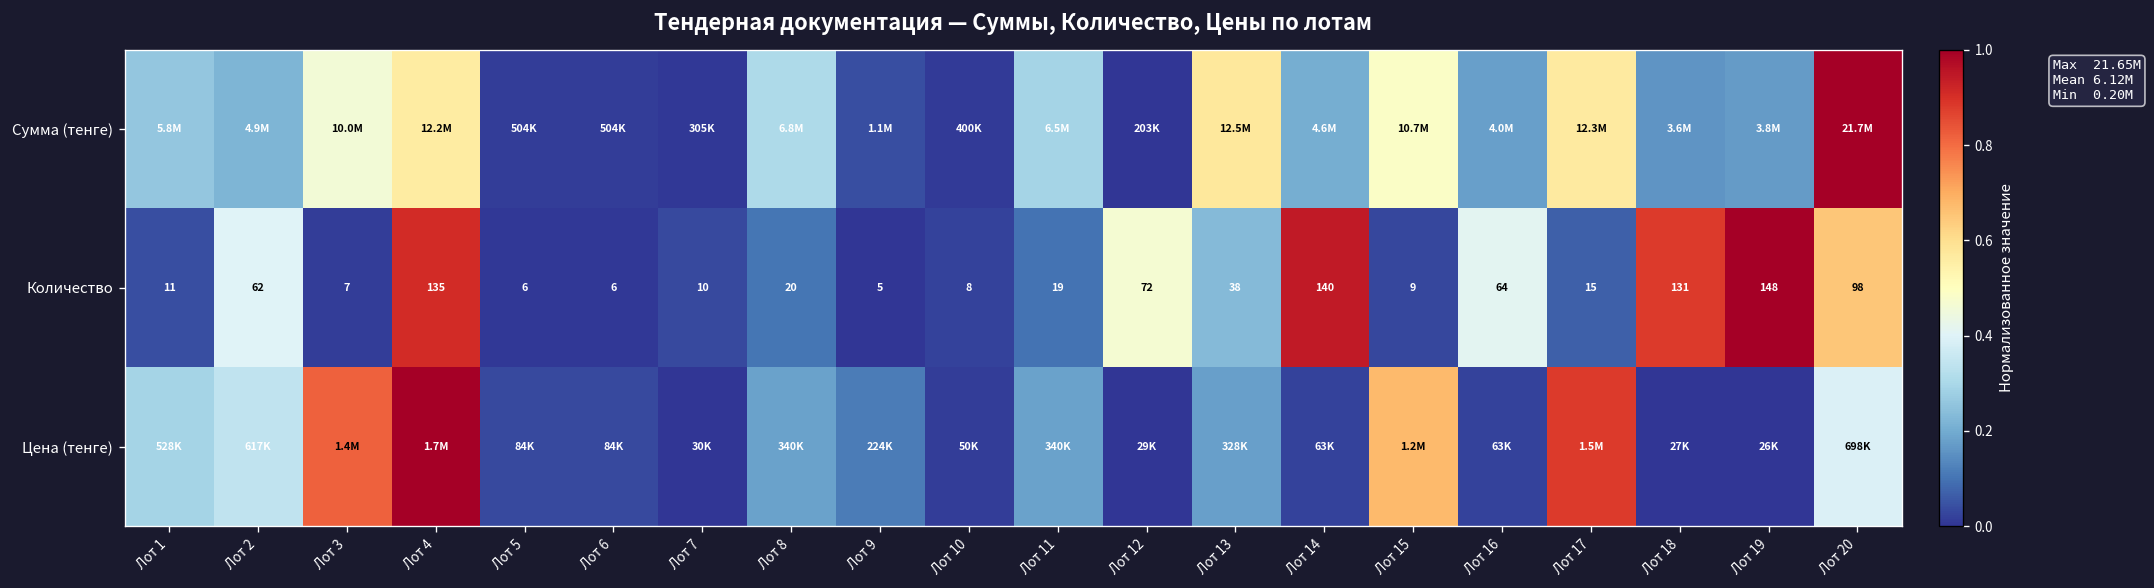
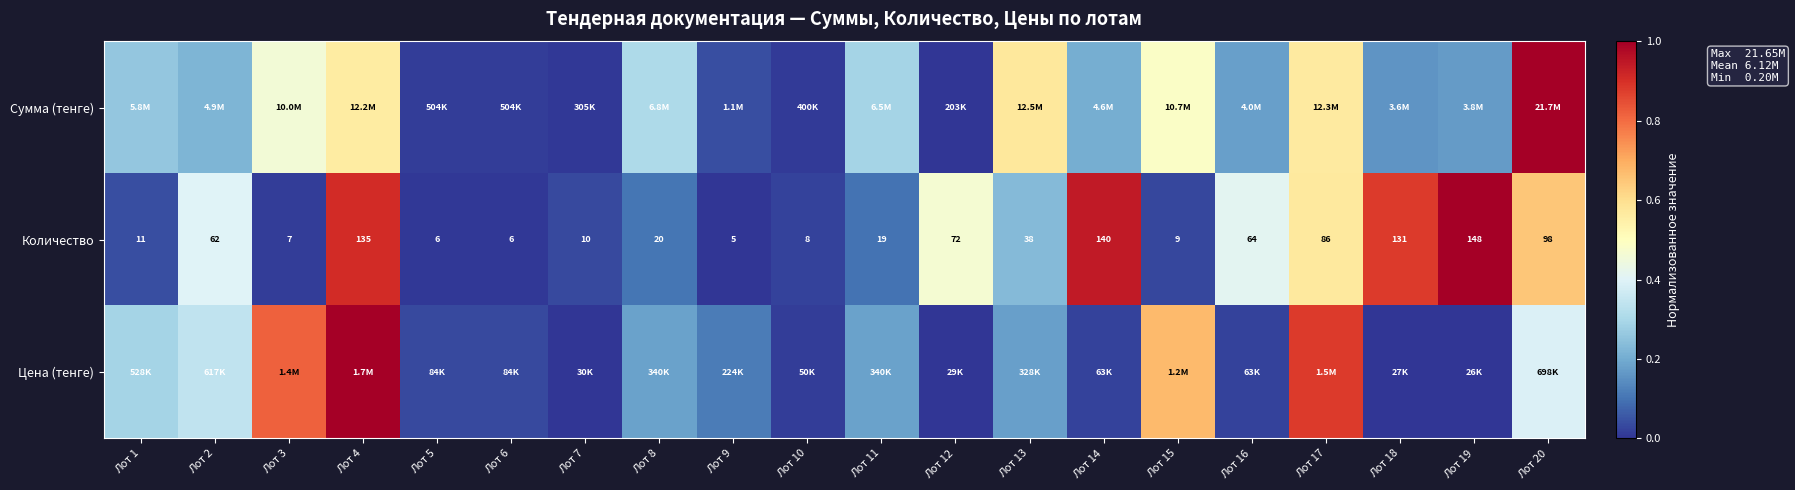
Количество, Лот 17: 15 -> 86
